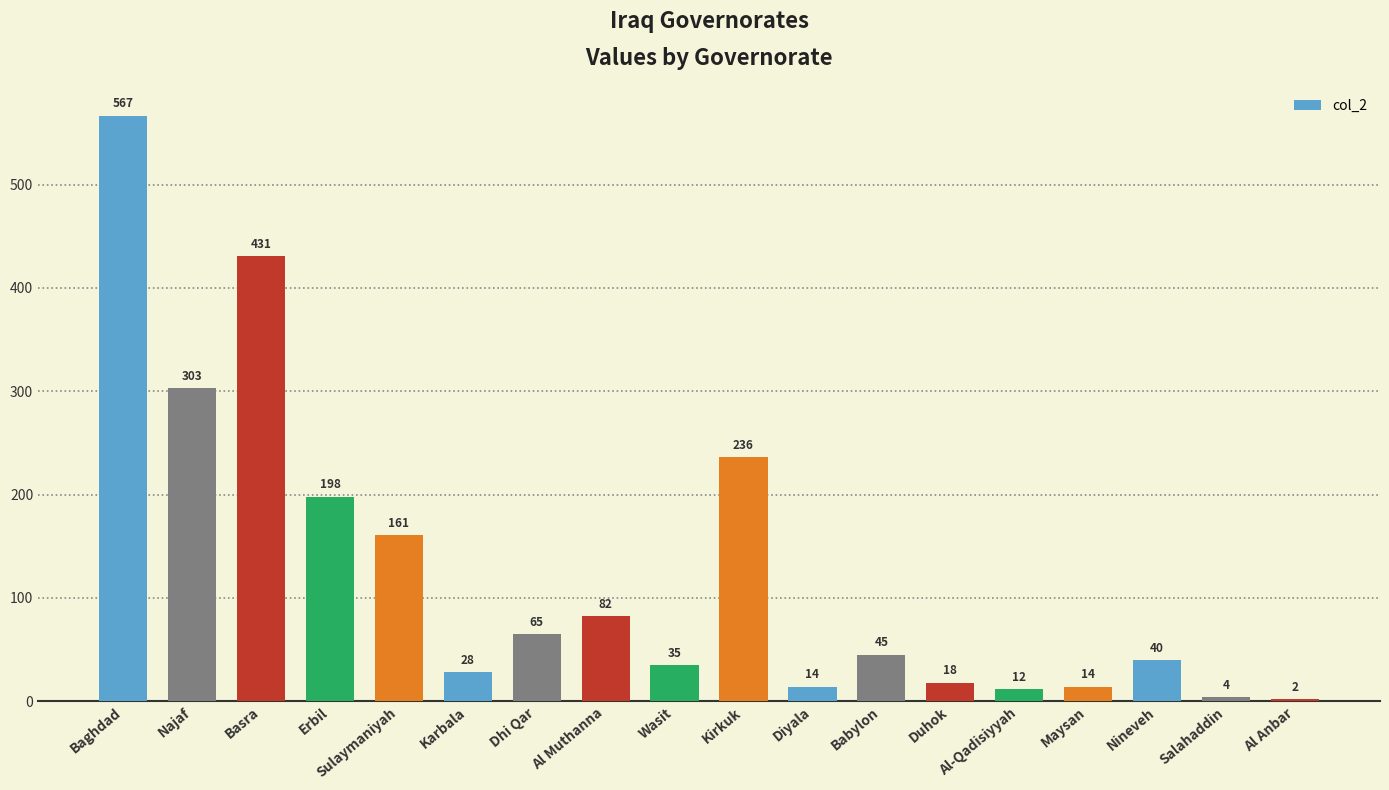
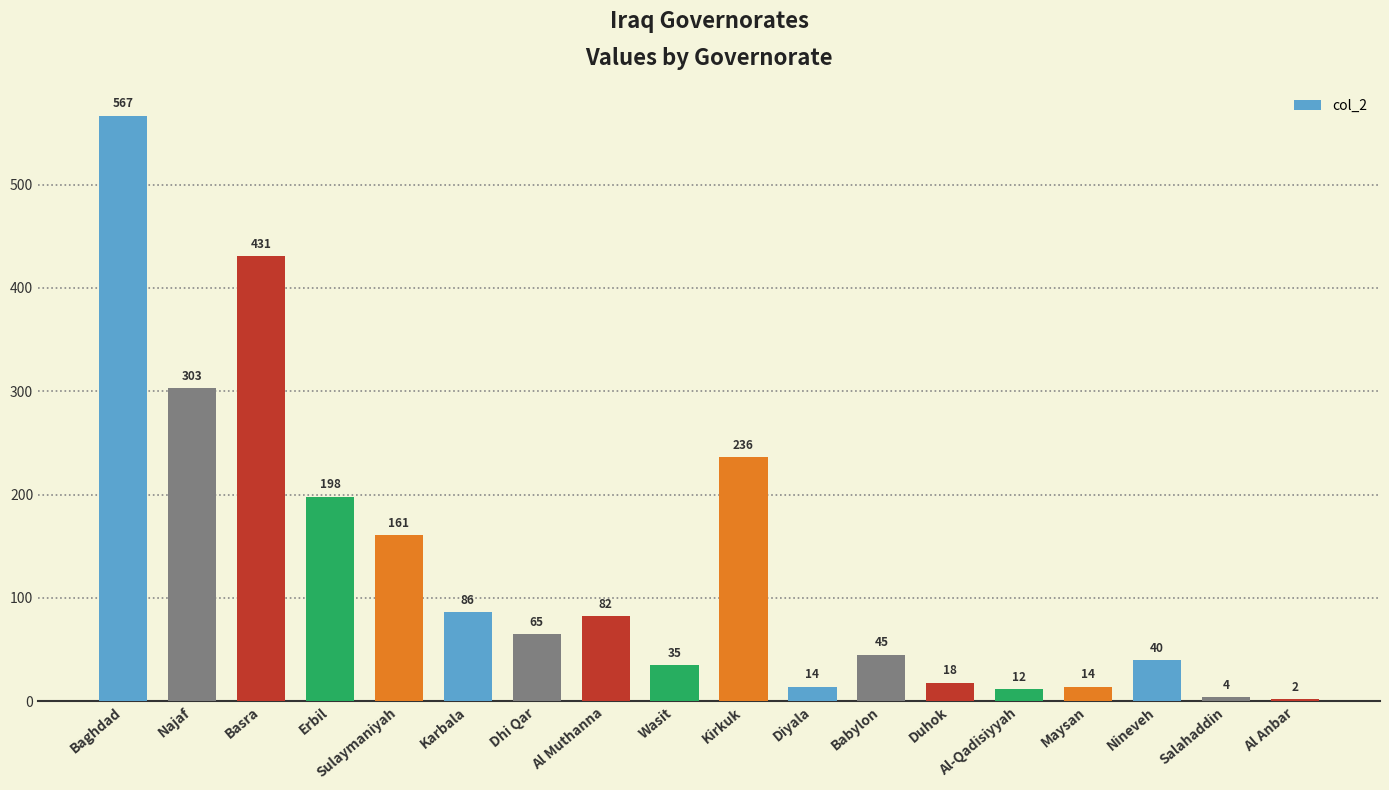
Karbala: 28 -> 86
